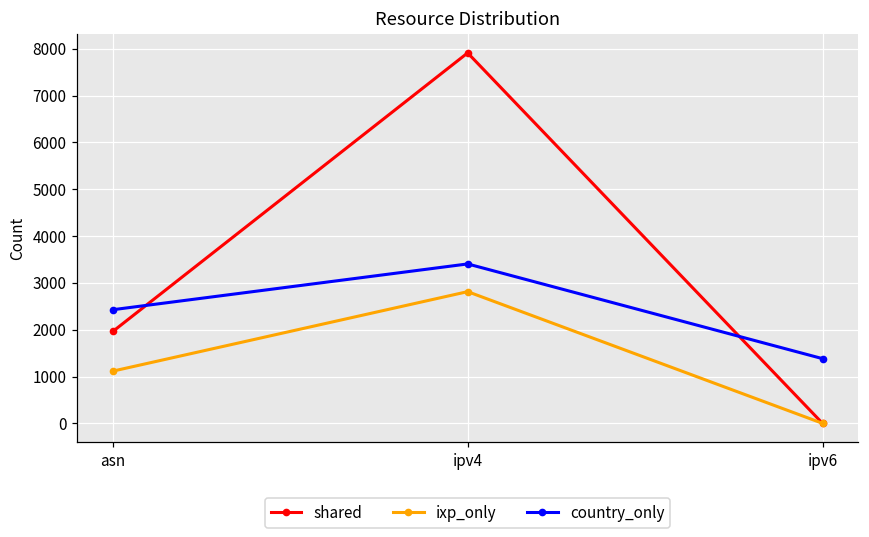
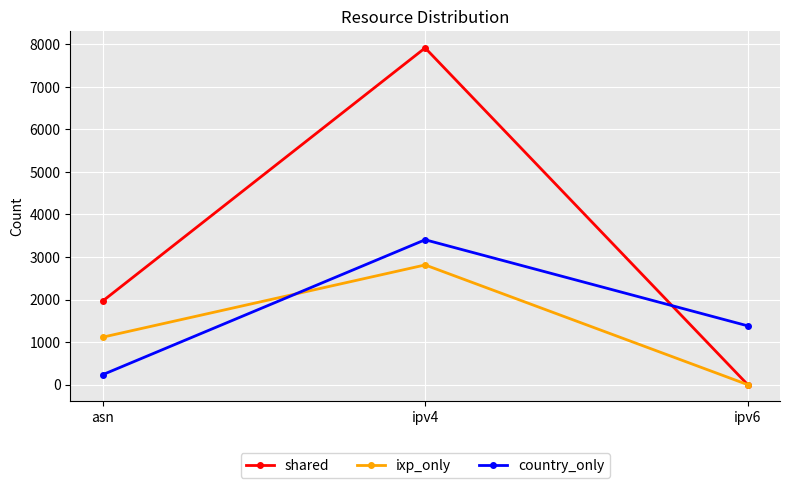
country_only, asn: 2400 -> 200
